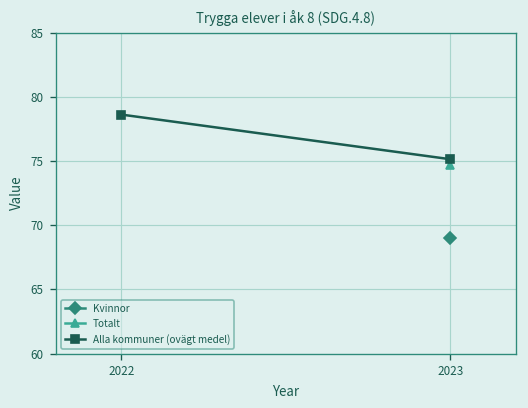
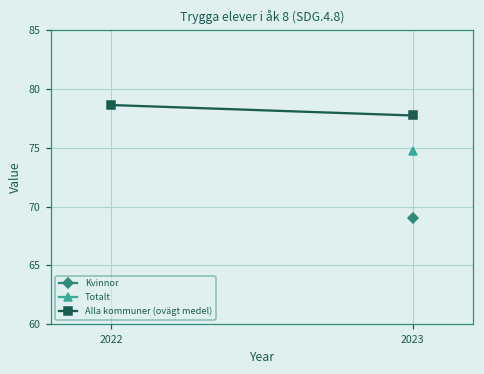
Alla kommuner (ovägt medel), 2023: 75.1 -> 77.7
